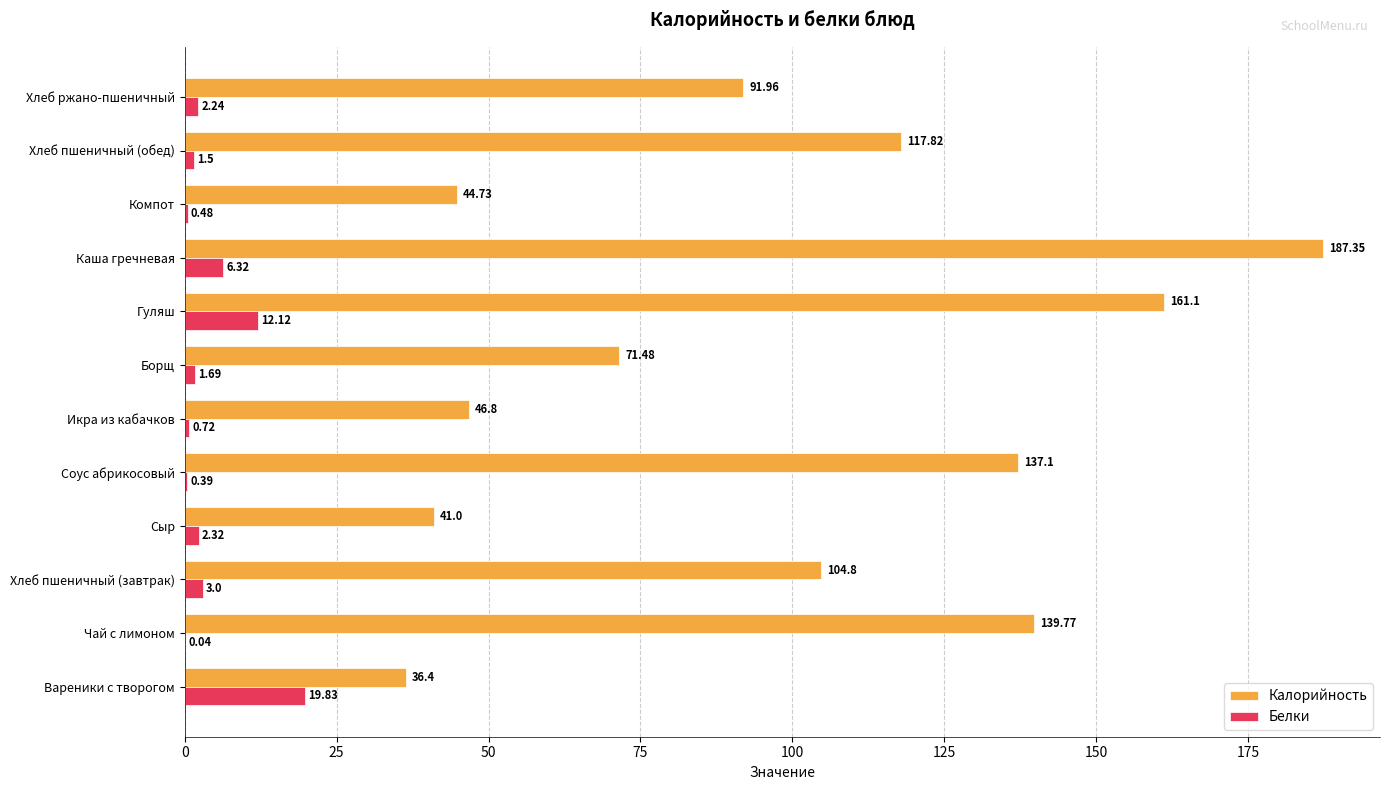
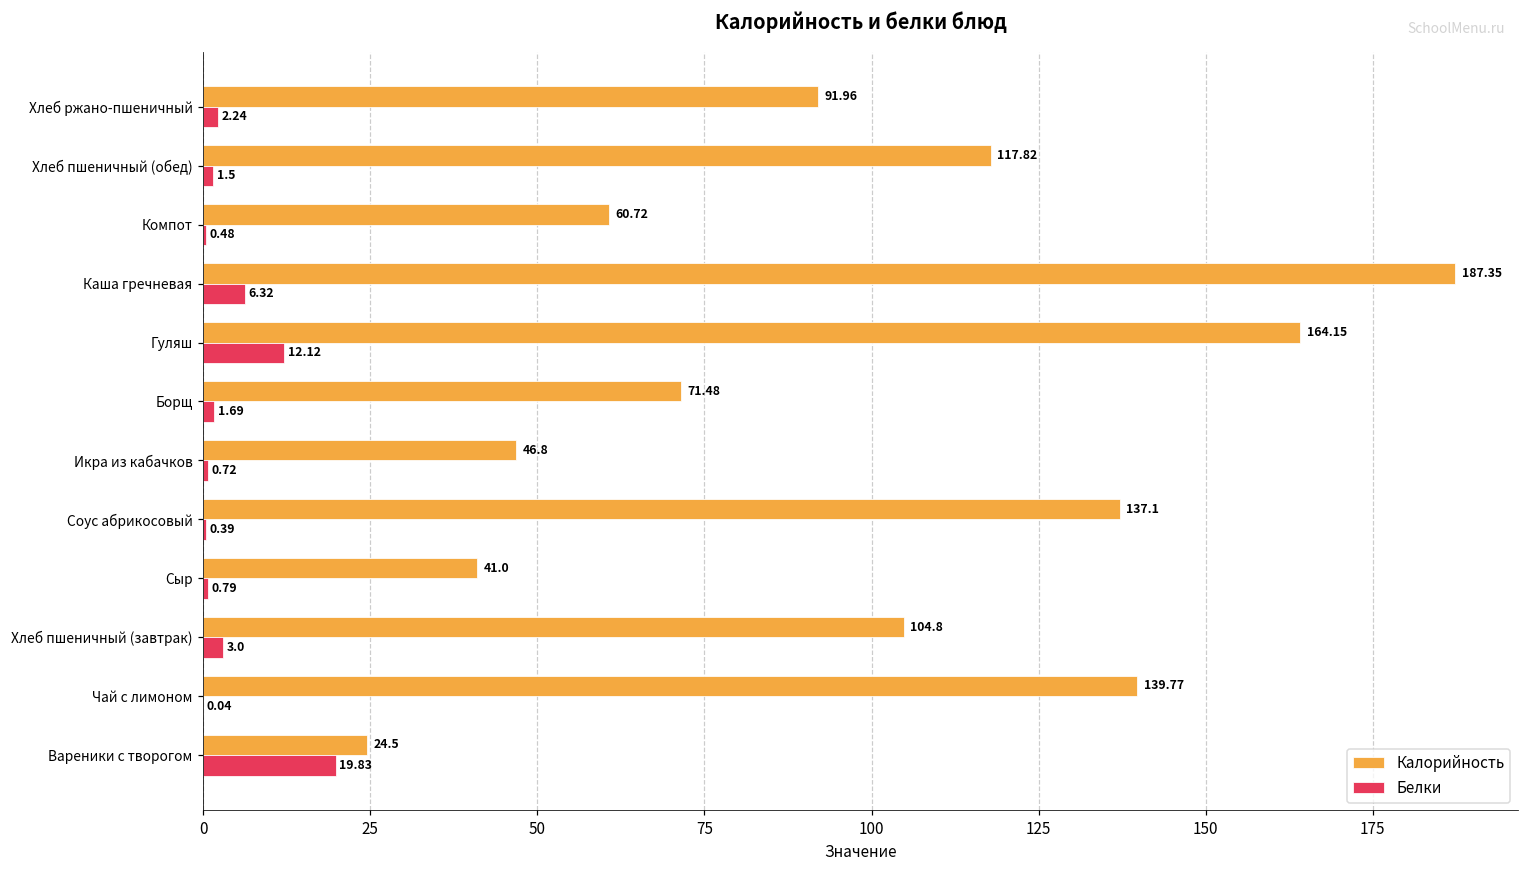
Калорийность, Компот: 44.73 -> 60.72
Калорийность, Гуляш: 161.1 -> 164.15
Белки, Сыр: 2.32 -> 0.79
Калорийность, Вареники с творогом: 36.4 -> 24.5
